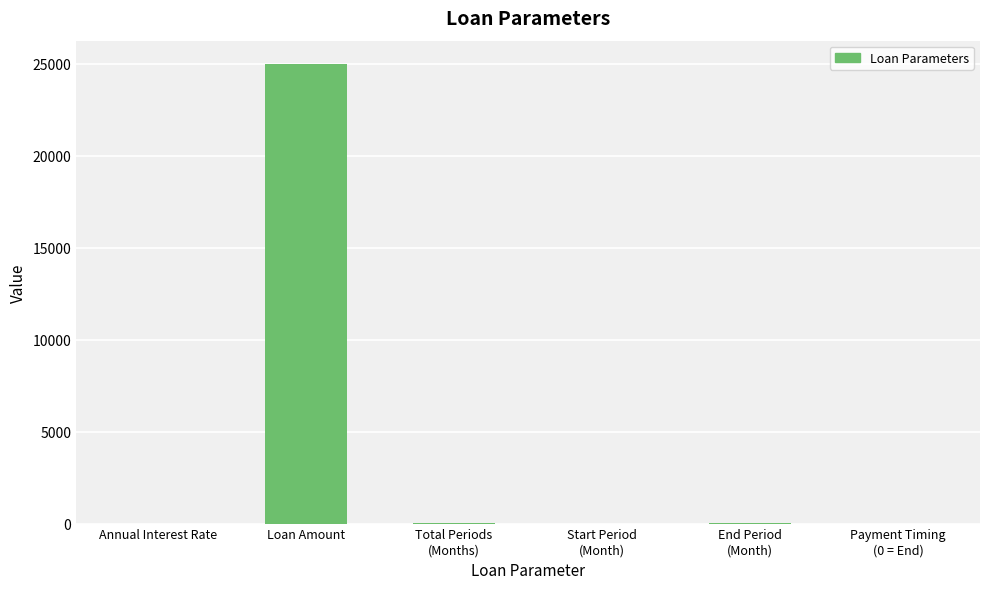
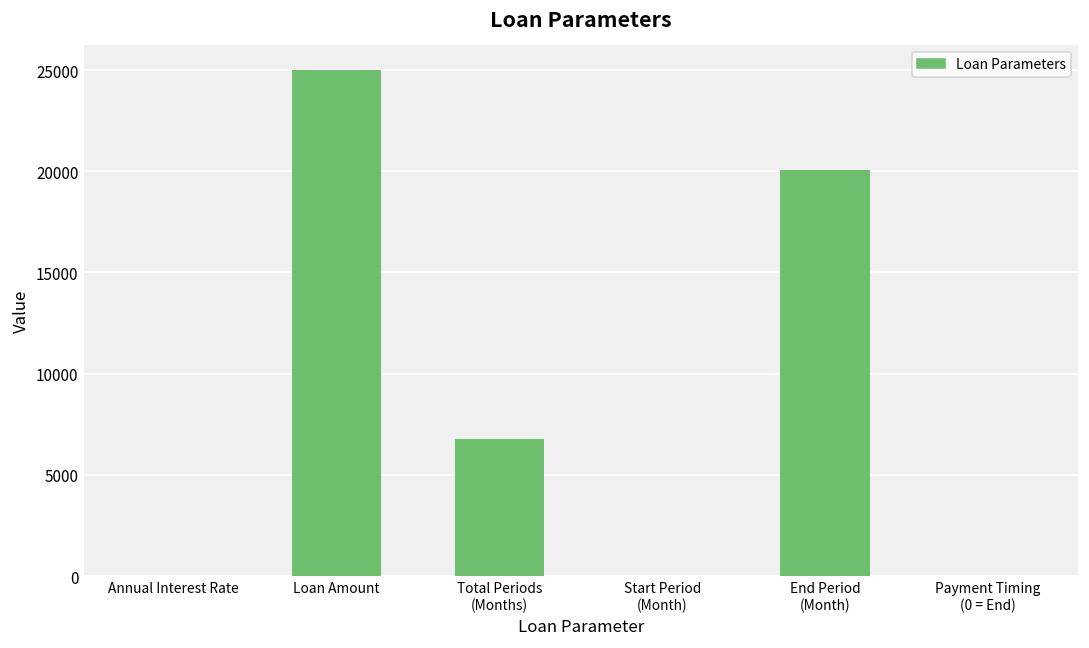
Total Periods (Months): 0 -> 6800
End Period (Month): 0 -> 20100
